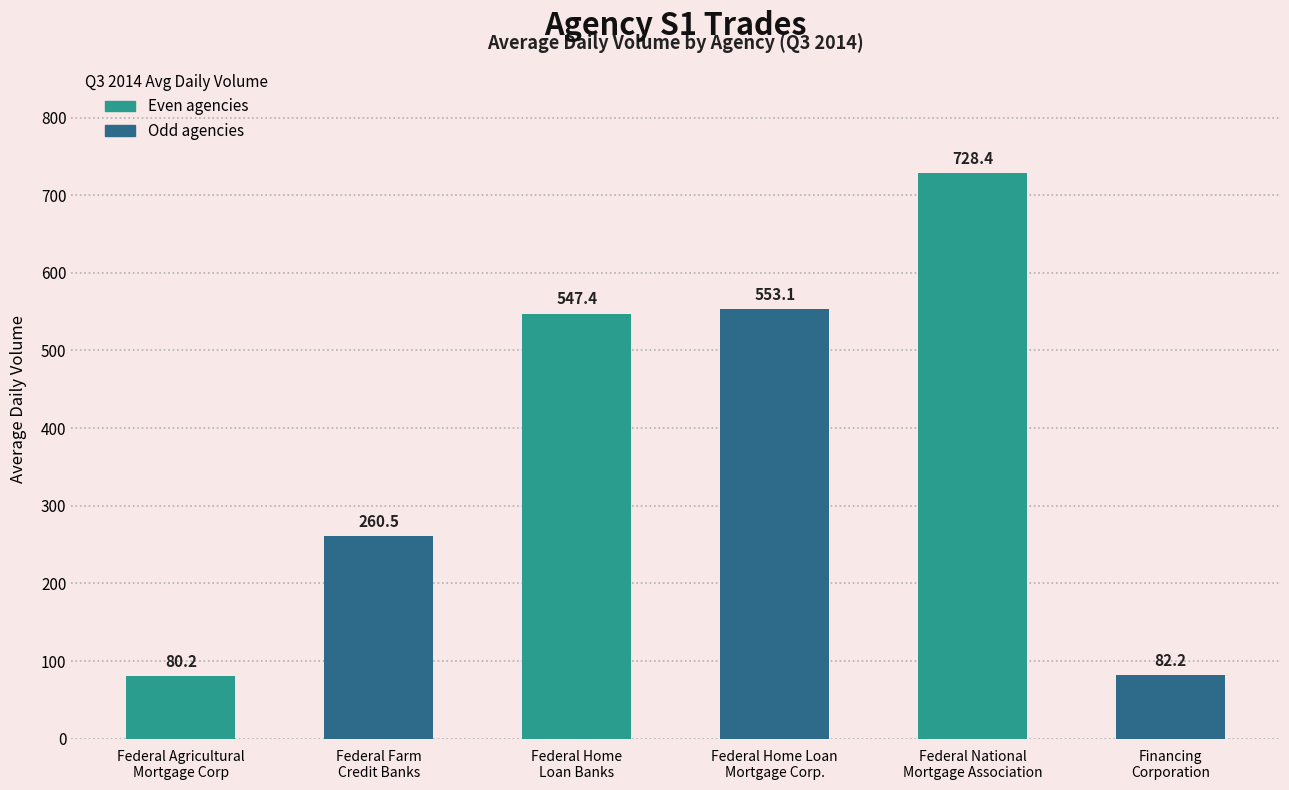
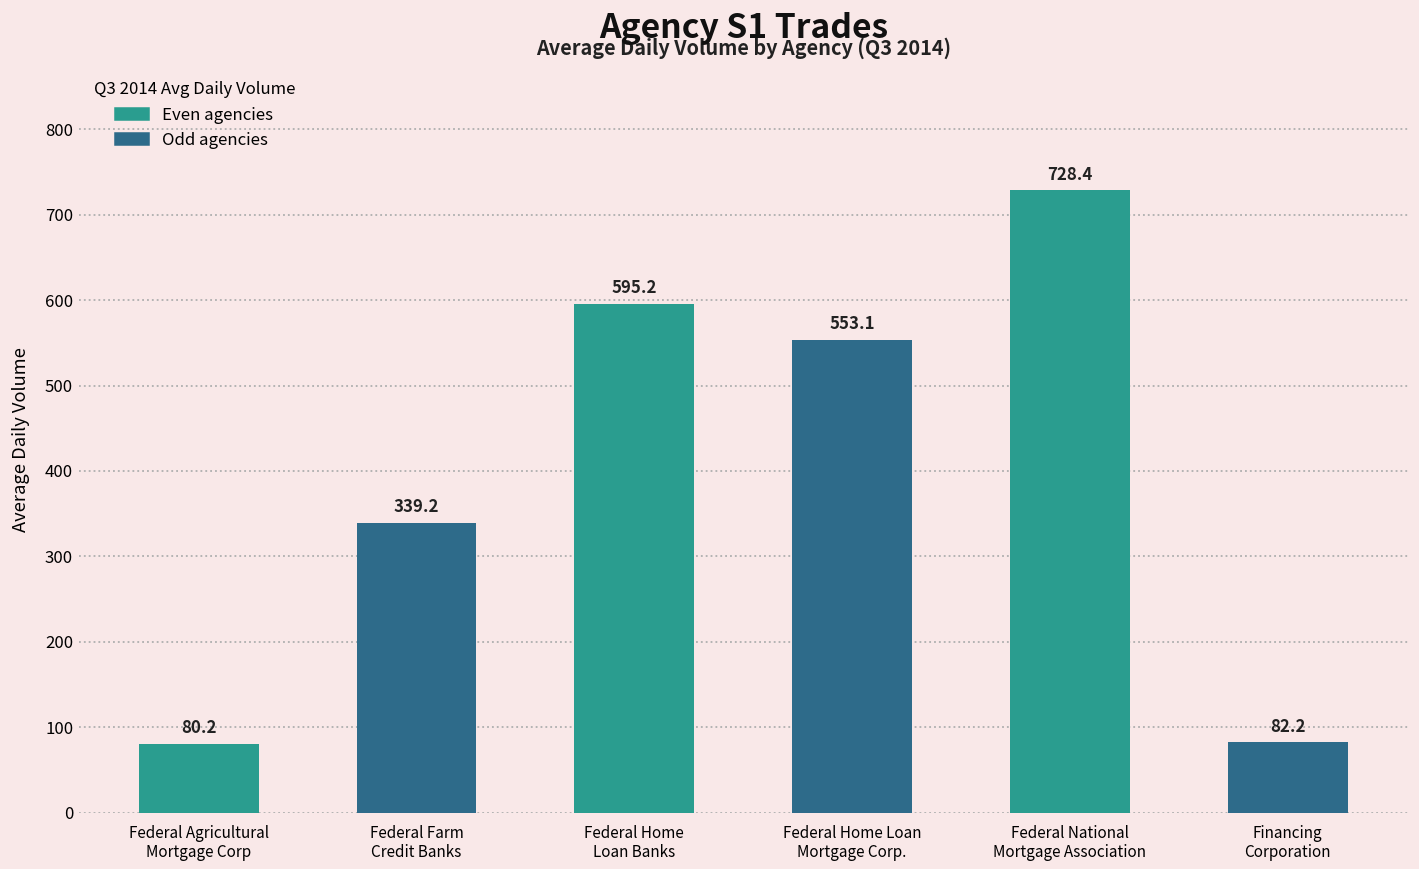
Federal Farm Credit Banks: 260.5 -> 339.2
Federal Home Loan Banks: 547.4 -> 595.2
